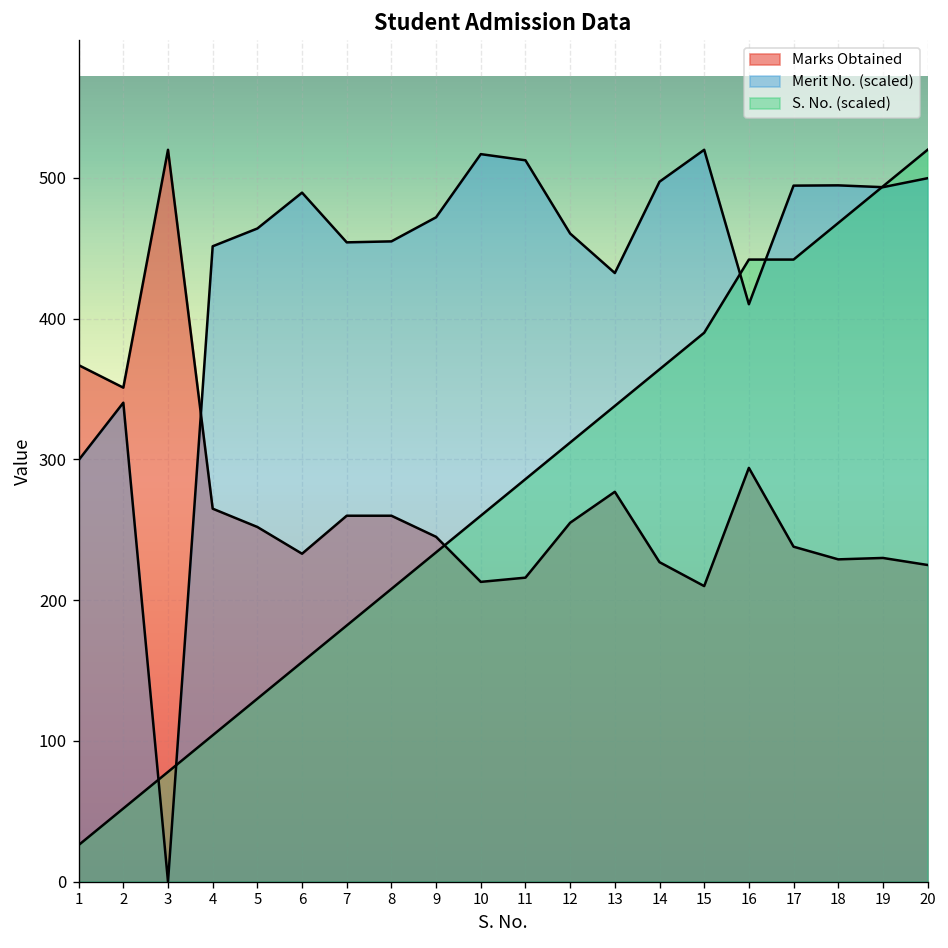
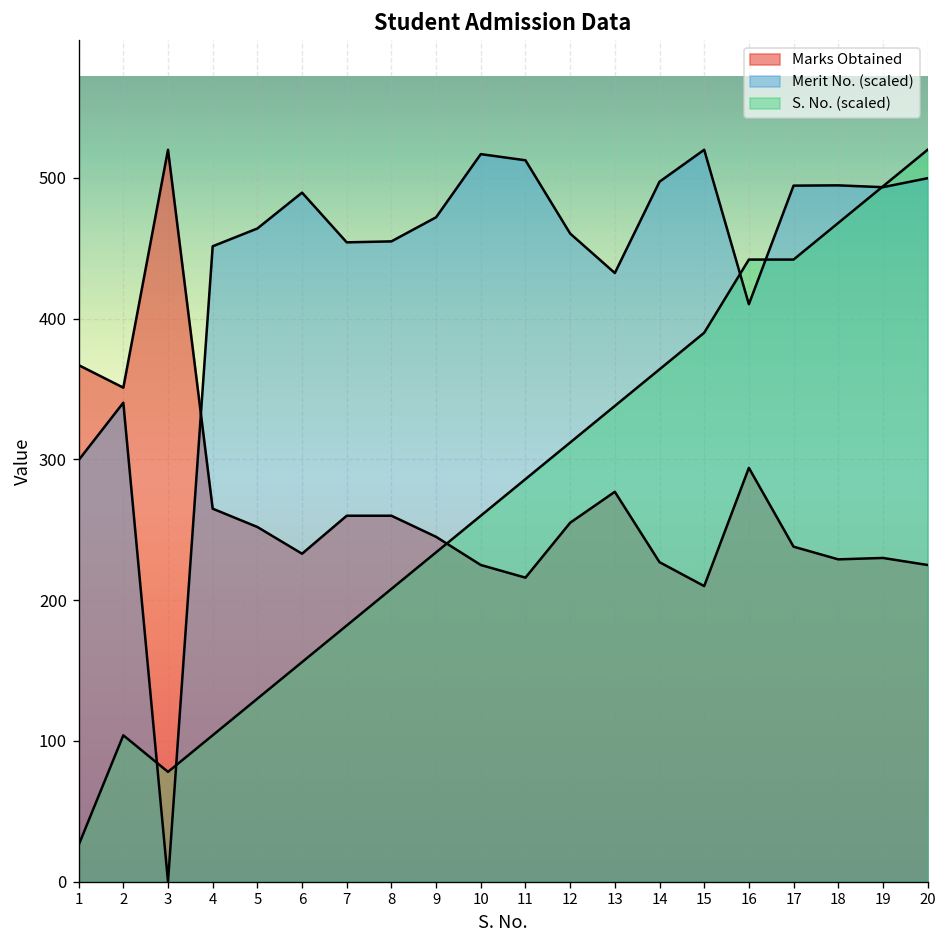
S. No. (scaled), 2: 52 -> 104
Marks Obtained, 10: 213 -> 225
